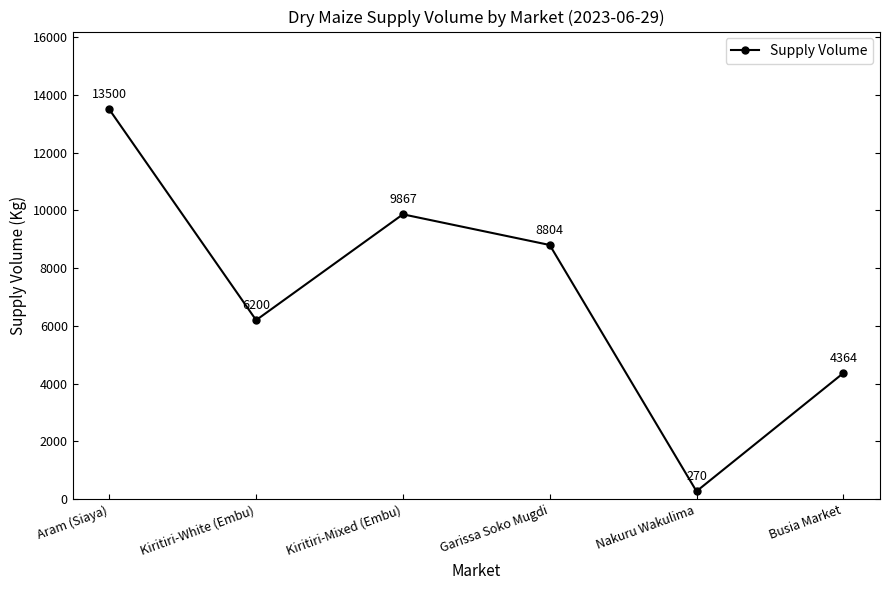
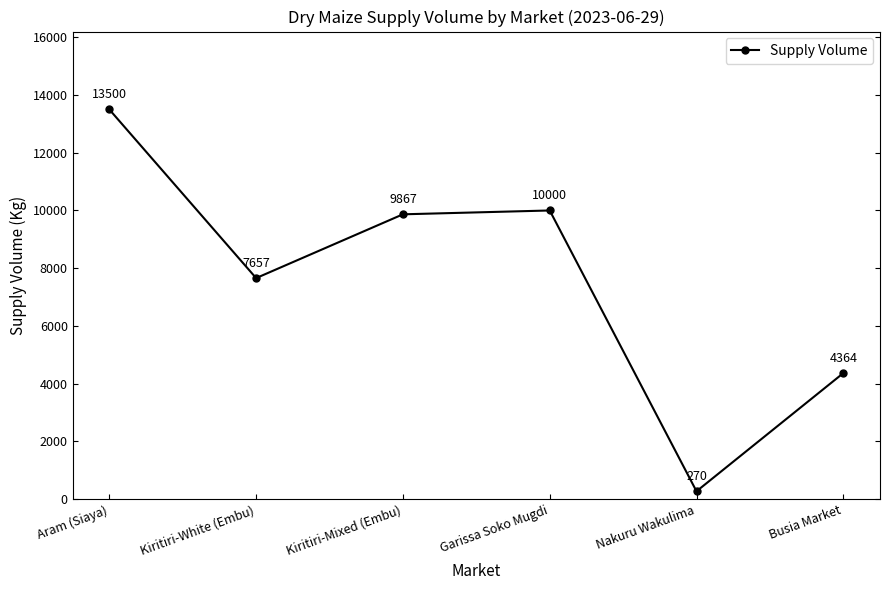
Kiritiri-White (Embu): 6200 -> 7657
Garissa Soko Mugdi: 8804 -> 10000
